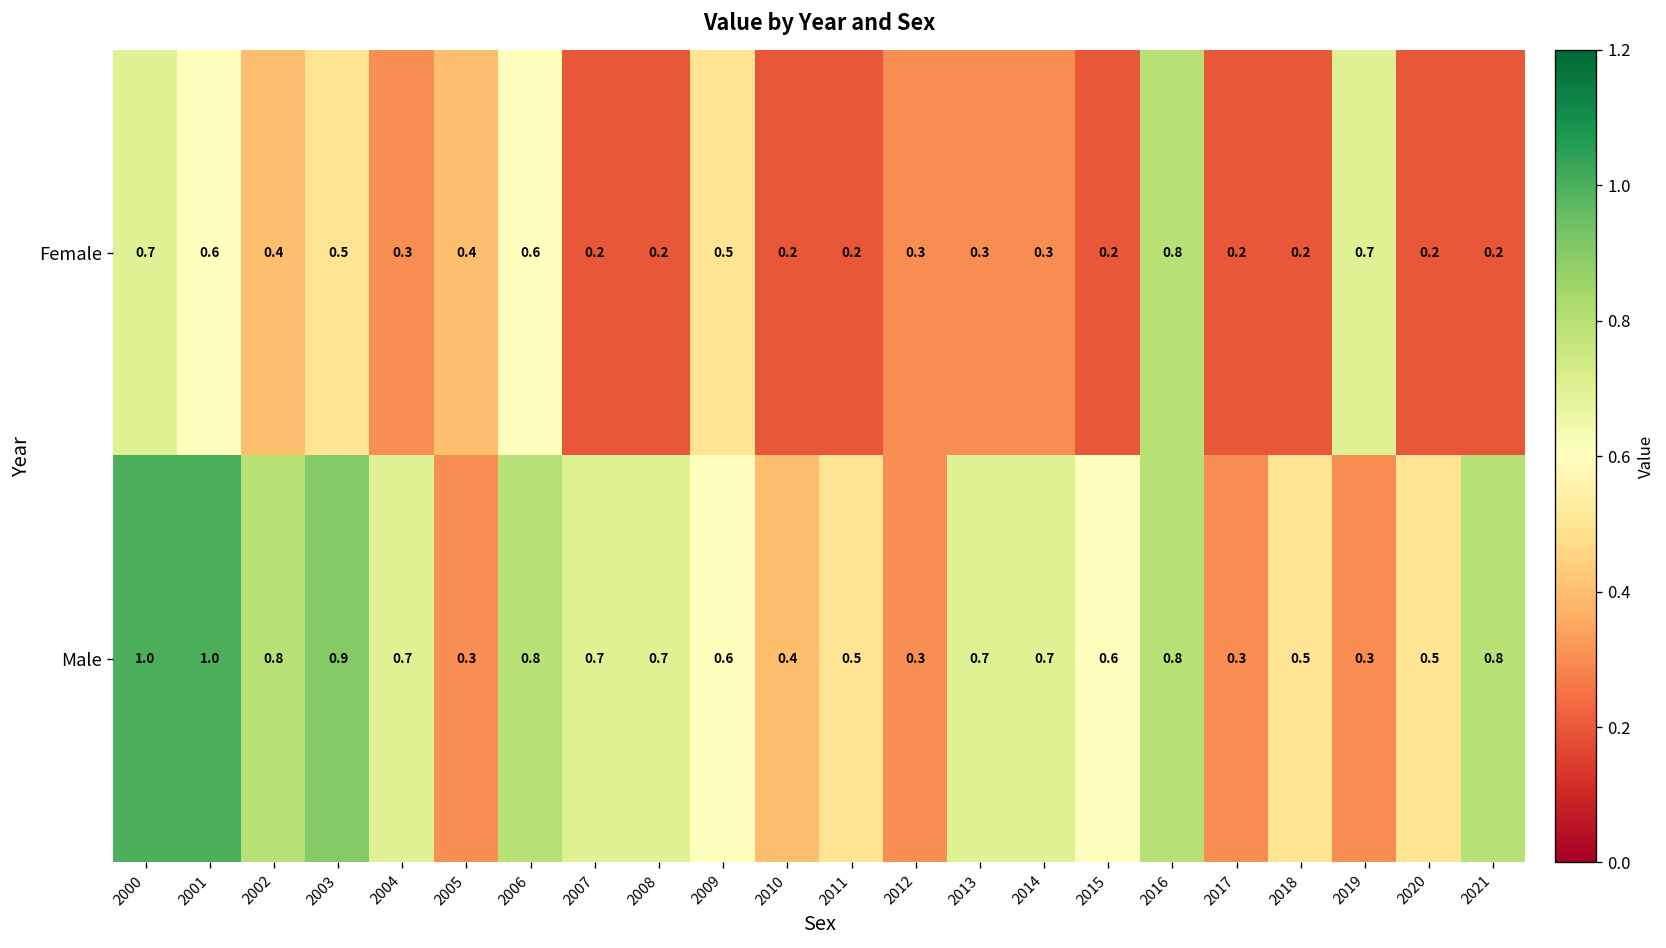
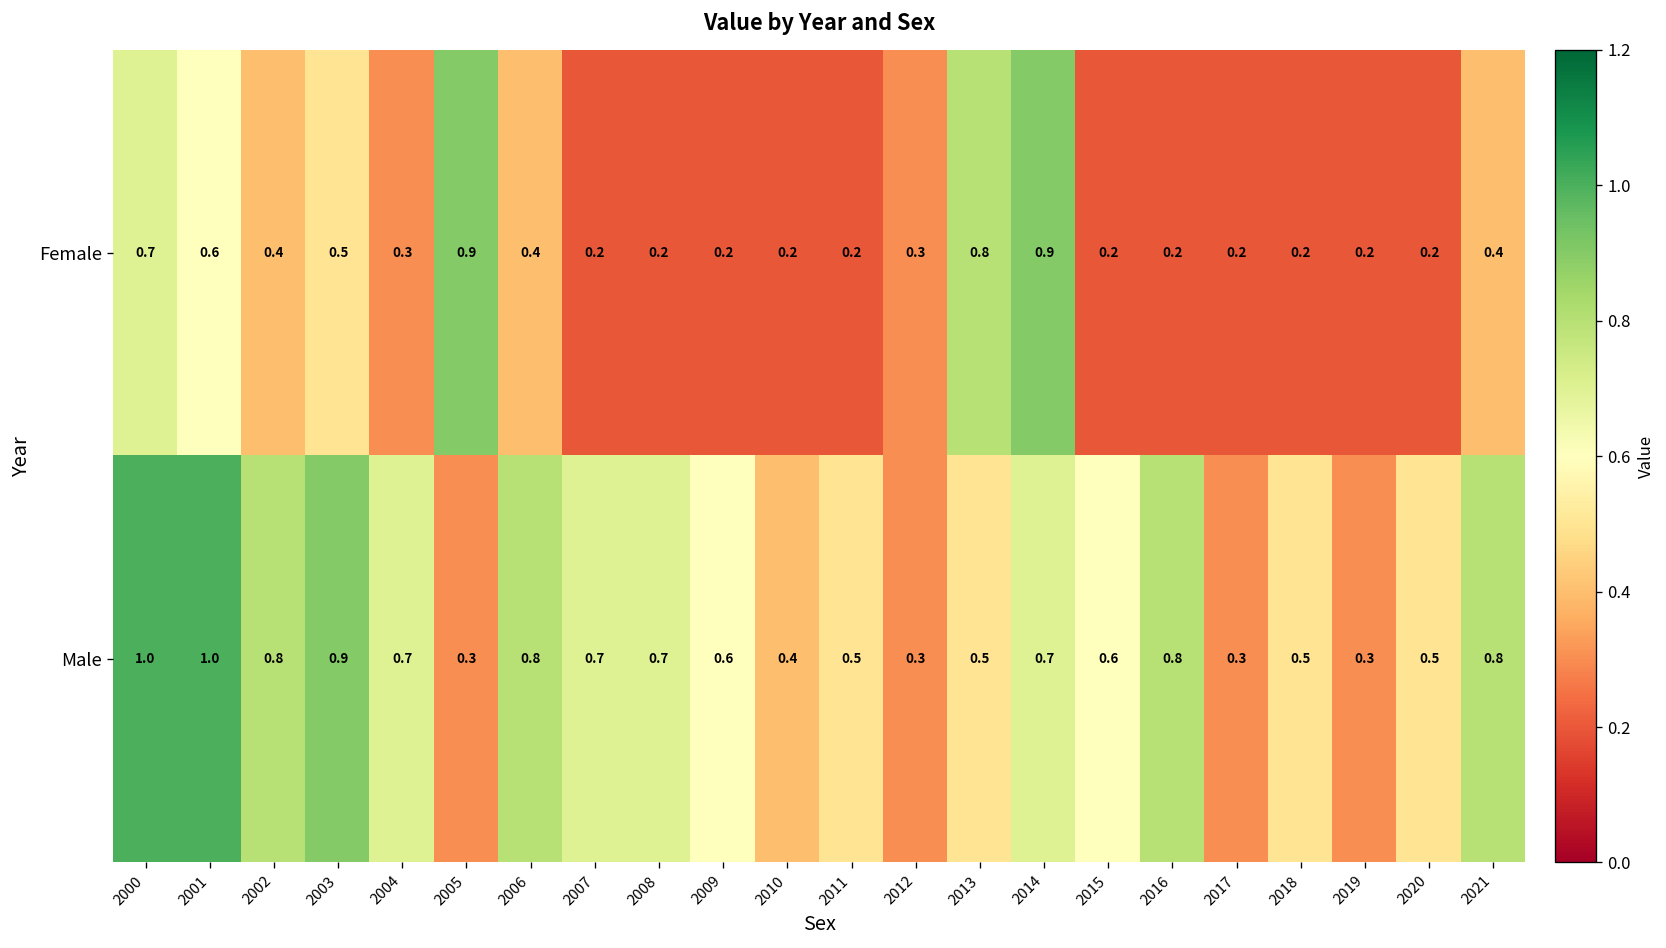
Female, 2005: 0.4 -> 0.9
Female, 2006: 0.6 -> 0.4
Female, 2009: 0.5 -> 0.2
Female, 2013: 0.3 -> 0.8
Female, 2014: 0.3 -> 0.9
Female, 2016: 0.8 -> 0.2
Female, 2019: 0.7 -> 0.2
Female, 2021: 0.2 -> 0.4
Male, 2013: 0.7 -> 0.5
